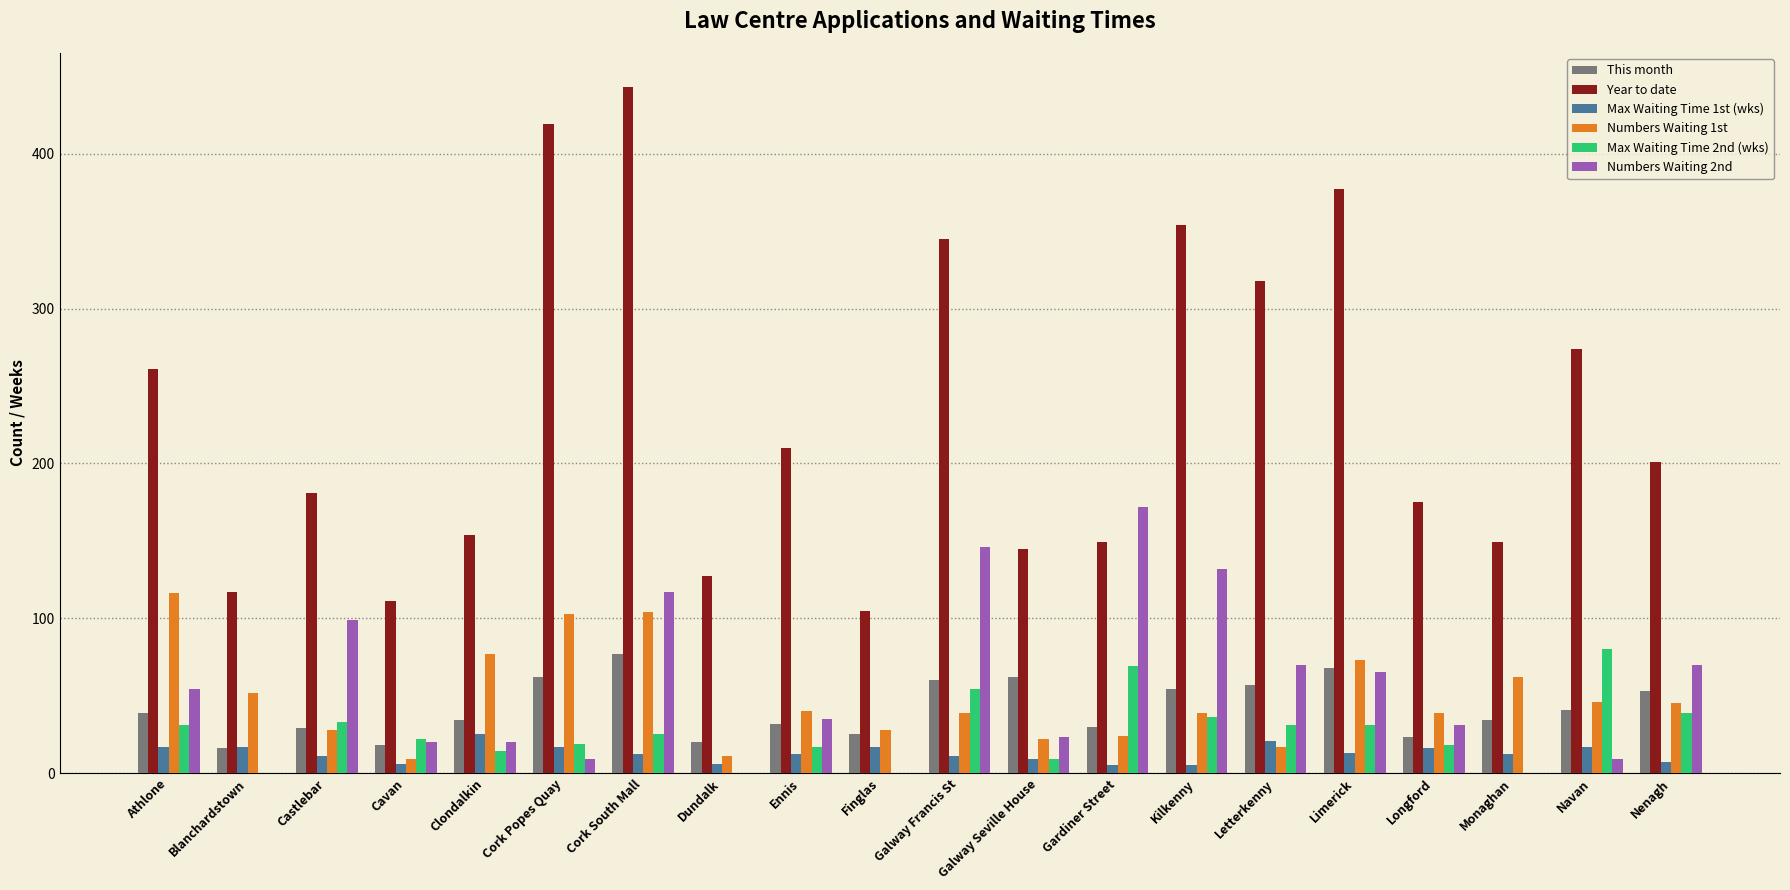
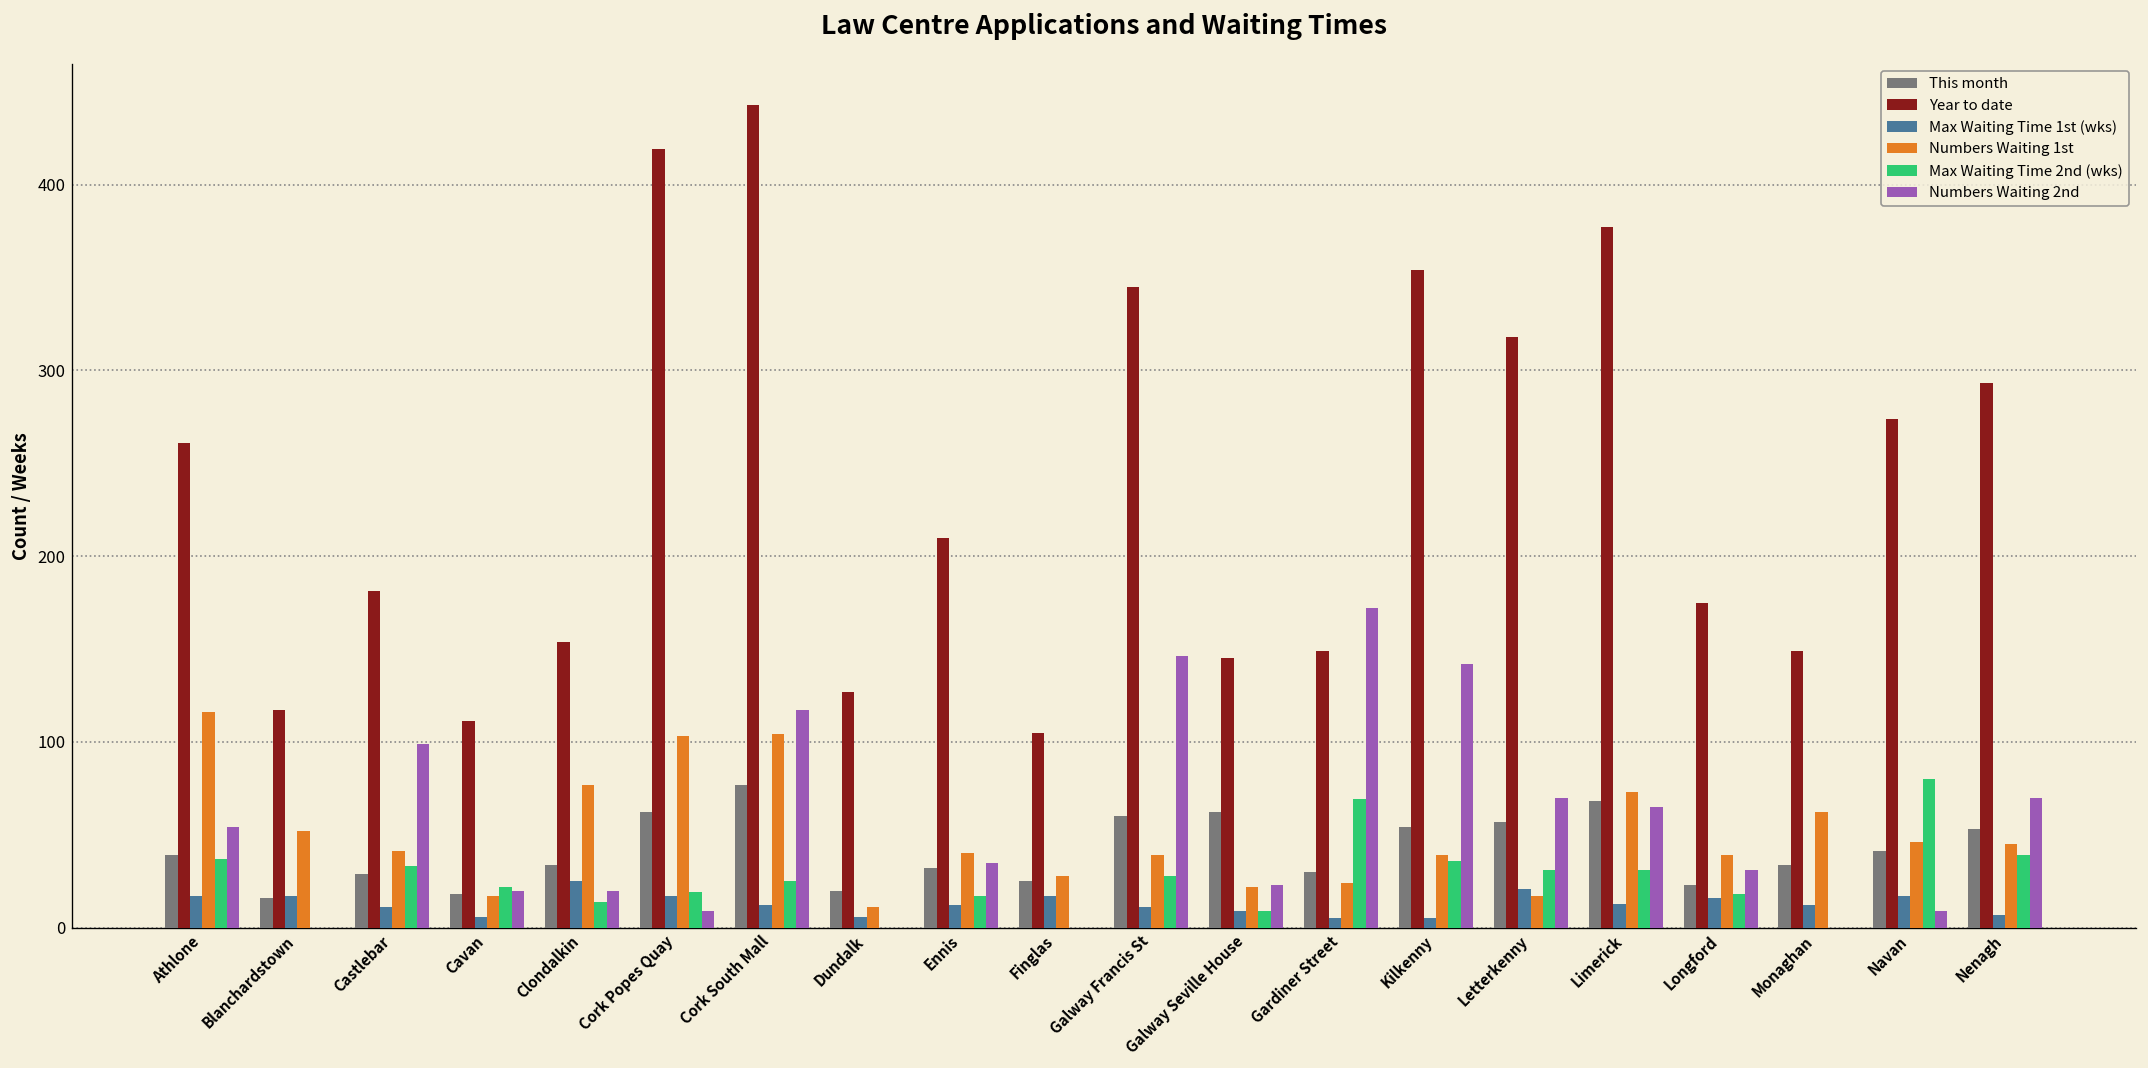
Max Waiting Time 2nd (wks), Athlone: 31 -> 37
Numbers Waiting 1st, Castlebar: 28 -> 41
Numbers Waiting 1st, Cavan: 9 -> 17
Max Waiting Time 2nd (wks), Galway Francis St: 54 -> 28
Numbers Waiting 2nd, Kilkenny: 132 -> 142
Year to date, Nenagh: 201 -> 293
